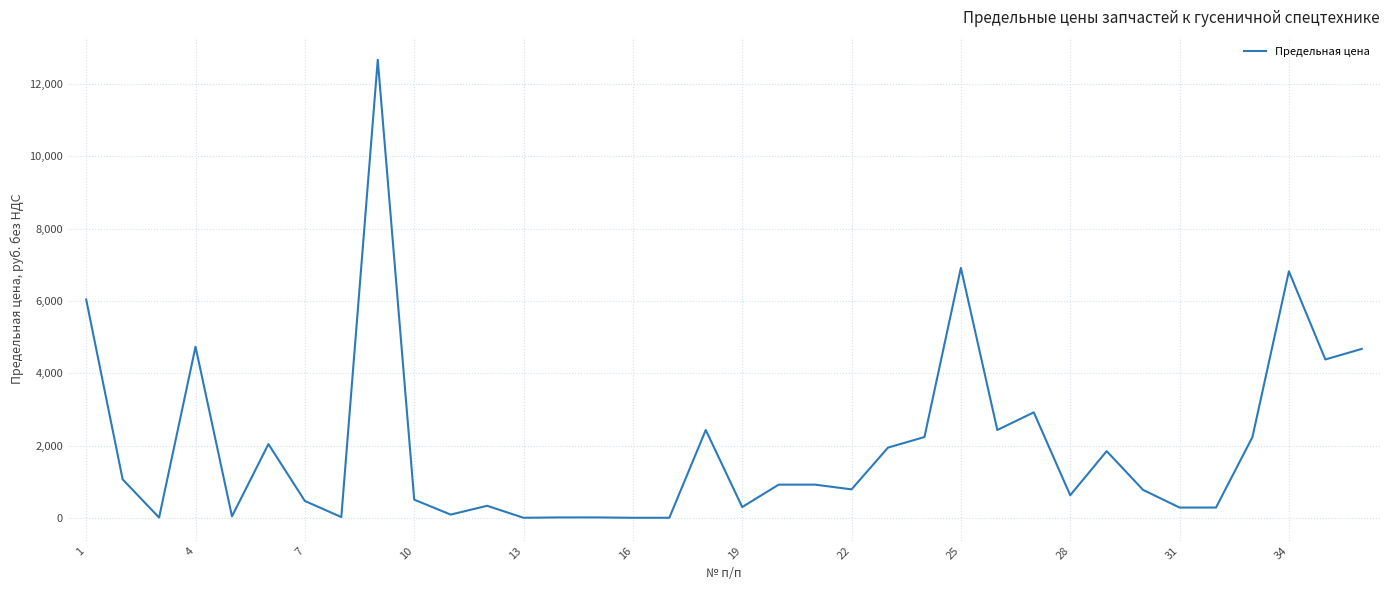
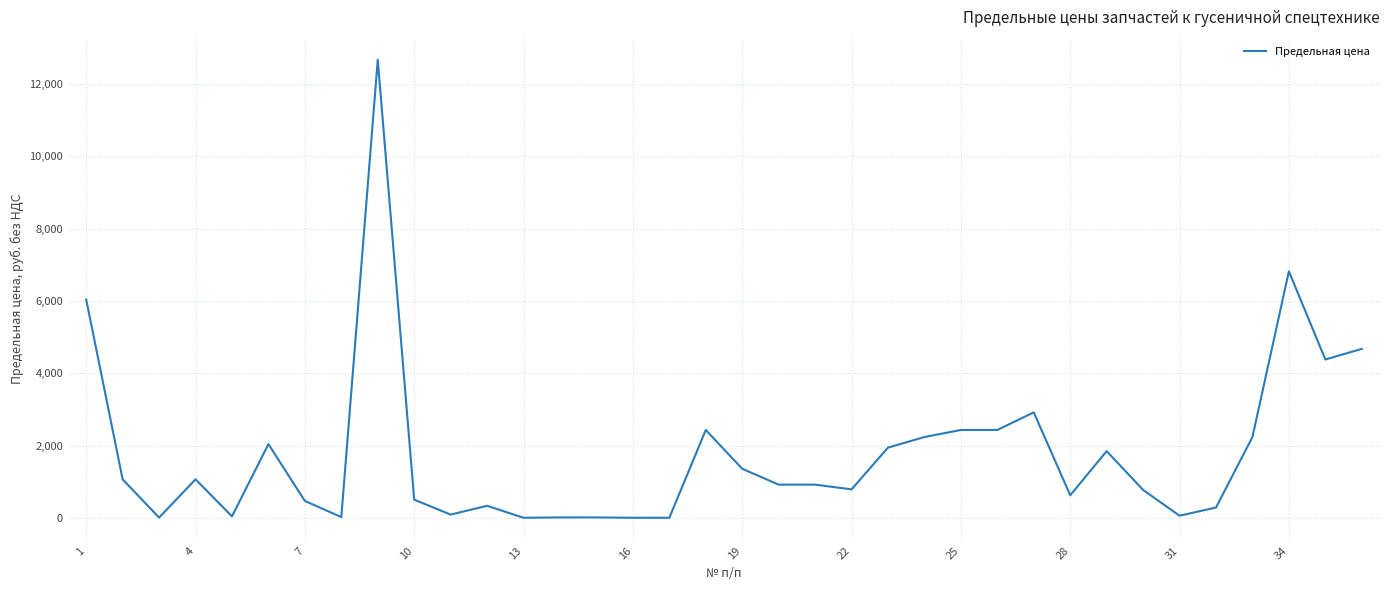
4: 4,700 -> 1,100
19: 300 -> 1,400
25: 6,900 -> 2,400
31: 300 -> 100
